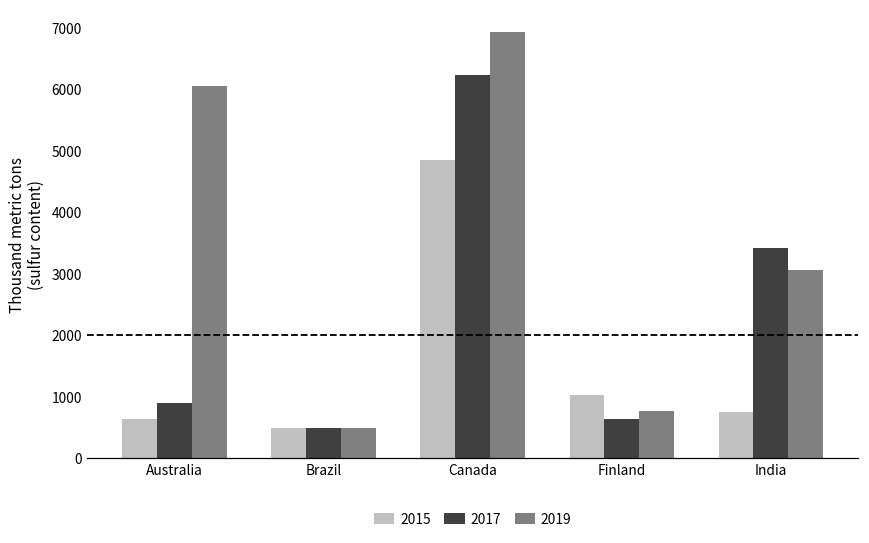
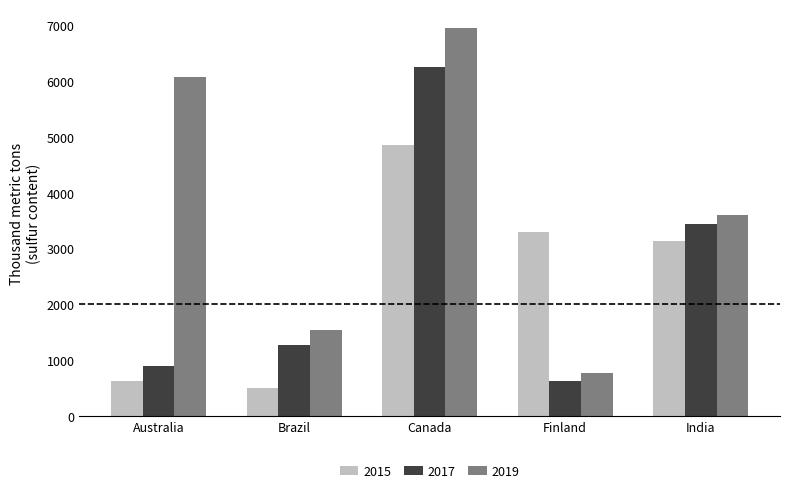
2017, Brazil: 500 -> 1300
2019, Brazil: 500 -> 1500
2015, Finland: 1000 -> 3300
2015, India: 800 -> 3100
2019, India: 3100 -> 3600
